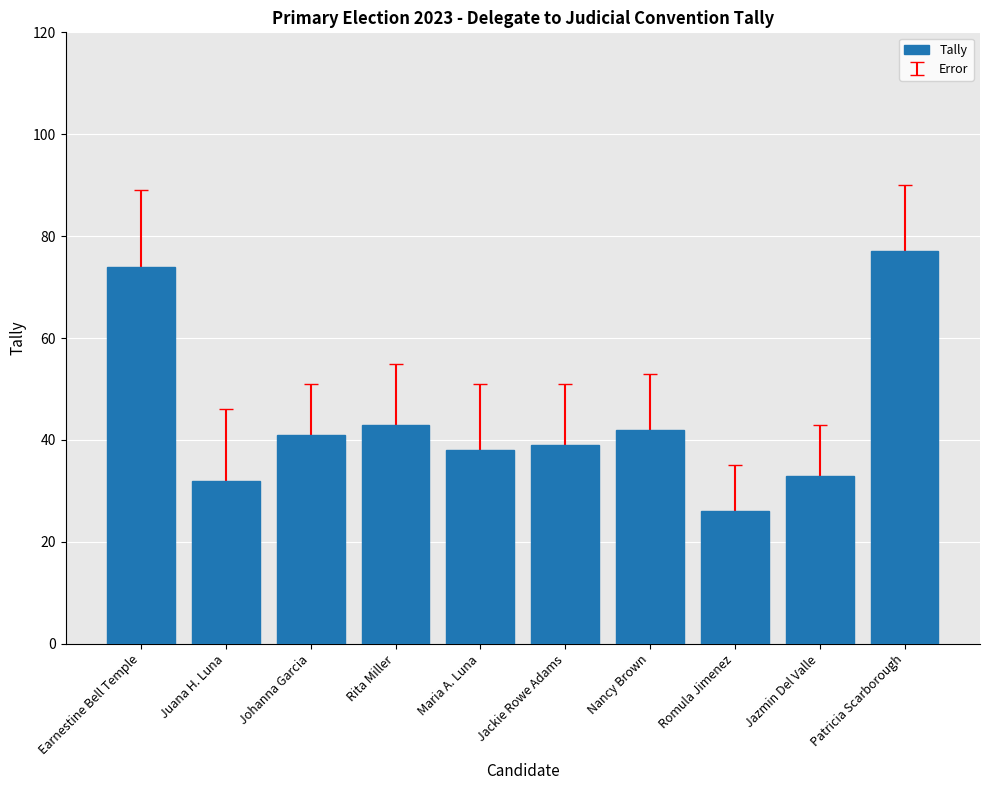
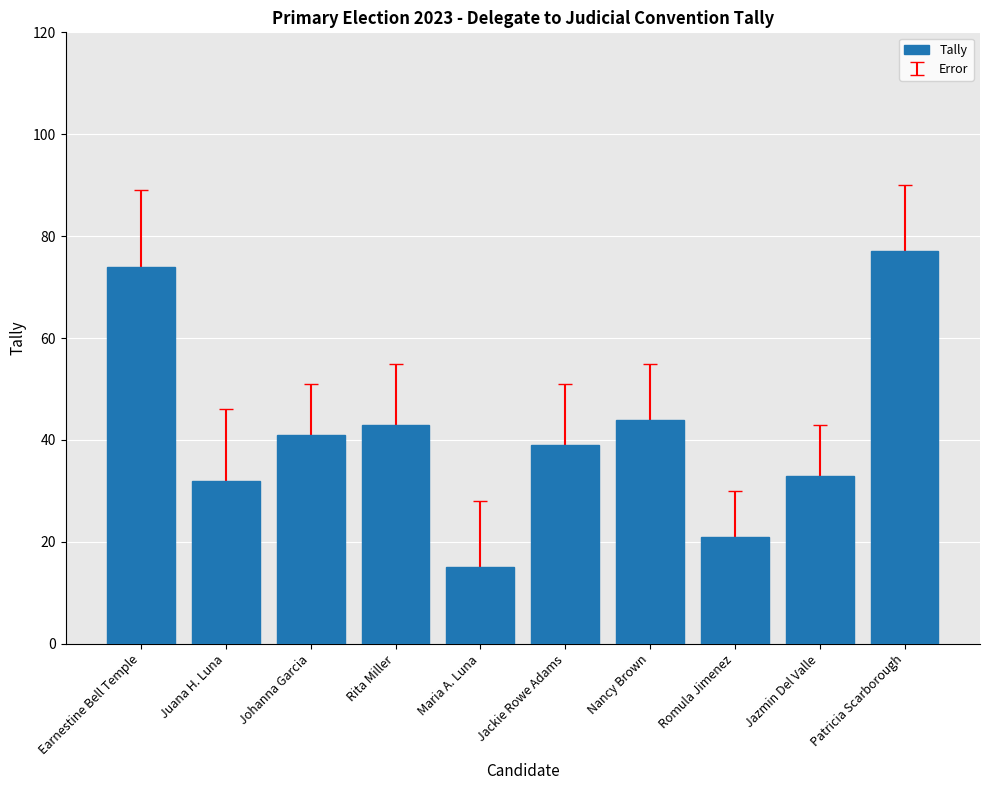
Tally, Maria A. Luna: 38 -> 15
Tally, Nancy Brown: 42 -> 44
Tally, Romula Jimenez: 26 -> 21
